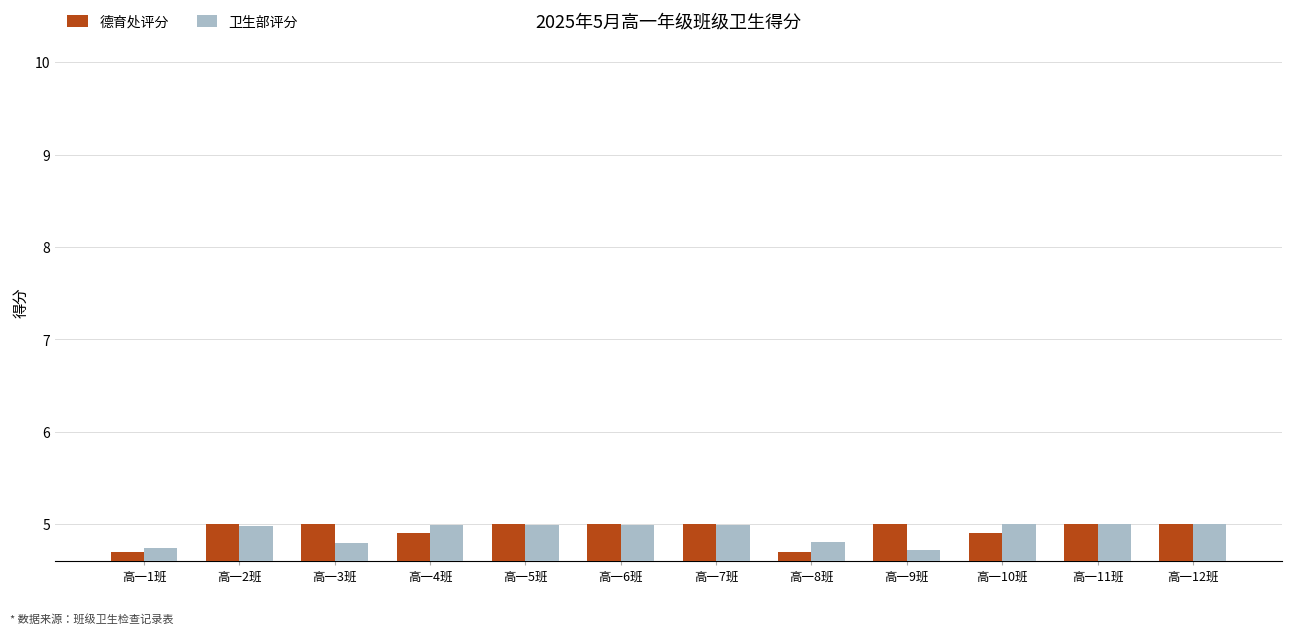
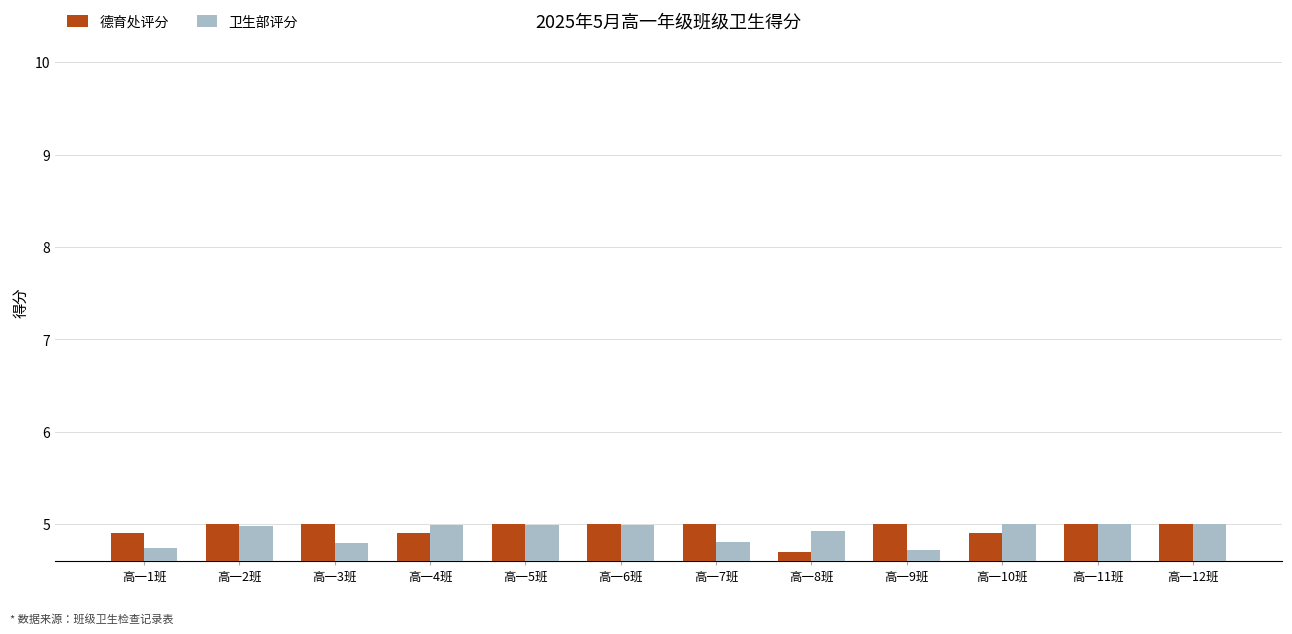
德育处评分, 高一1班: 4.7 -> 4.9
卫生部评分, 高一7班: 5.0 -> 4.8
卫生部评分, 高一8班: 4.8 -> 4.9
